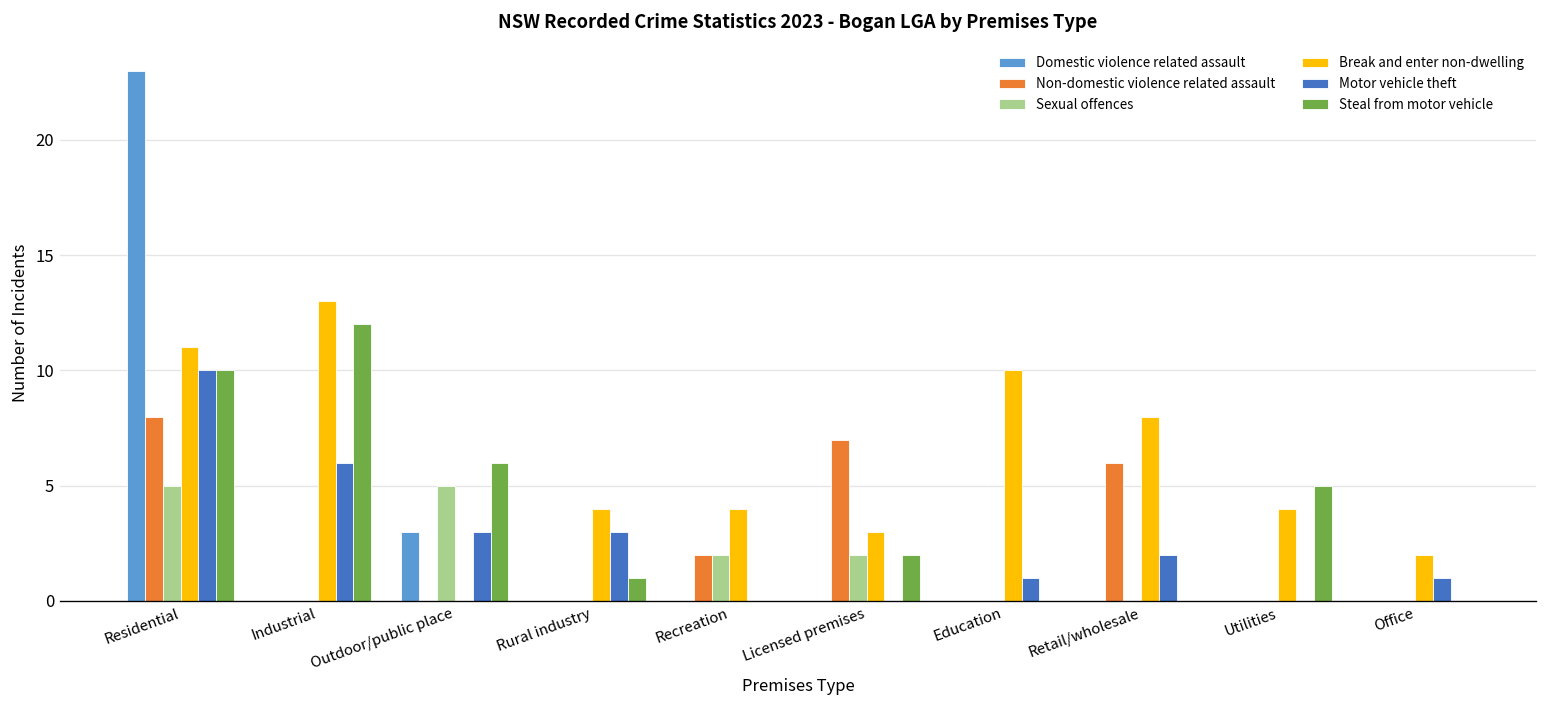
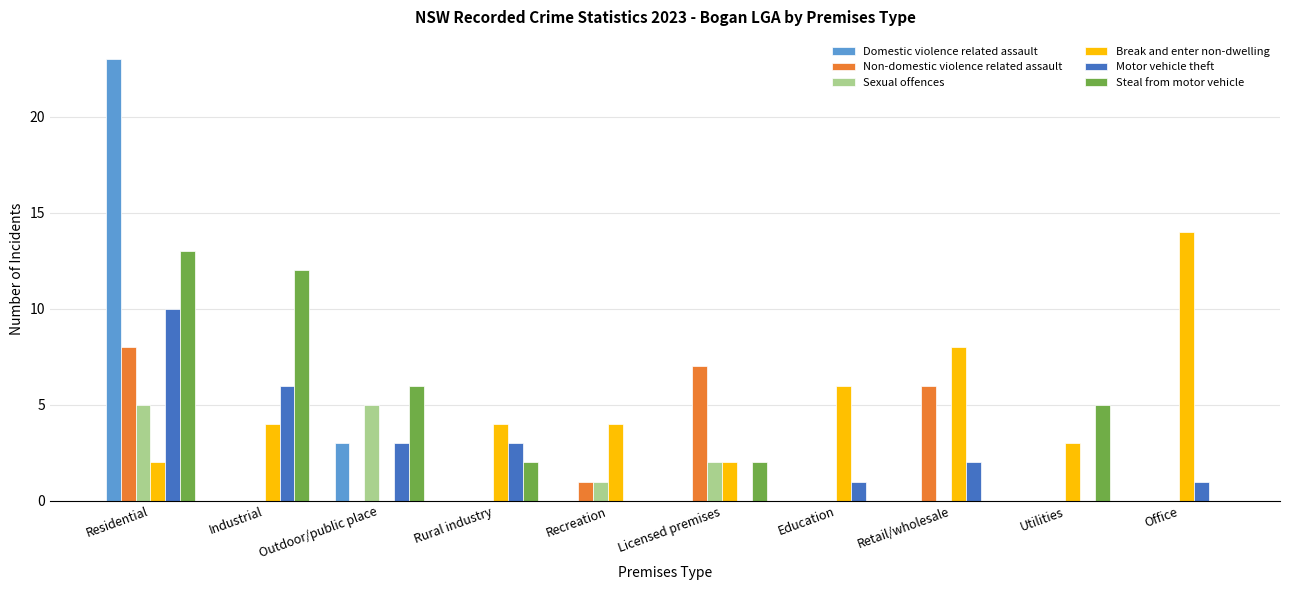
Break and enter non-dwelling, Residential: 11 -> 2
Steal from motor vehicle, Residential: 10 -> 13
Break and enter non-dwelling, Industrial: 13 -> 4
Steal from motor vehicle, Rural industry: 1 -> 2
Non-domestic violence related assault, Recreation: 2 -> 1
Sexual offences, Recreation: 2 -> 1
Break and enter non-dwelling, Licensed premises: 3 -> 2
Break and enter non-dwelling, Education: 10 -> 6
Break and enter non-dwelling, Utilities: 4 -> 3
Break and enter non-dwelling, Office: 2 -> 14
